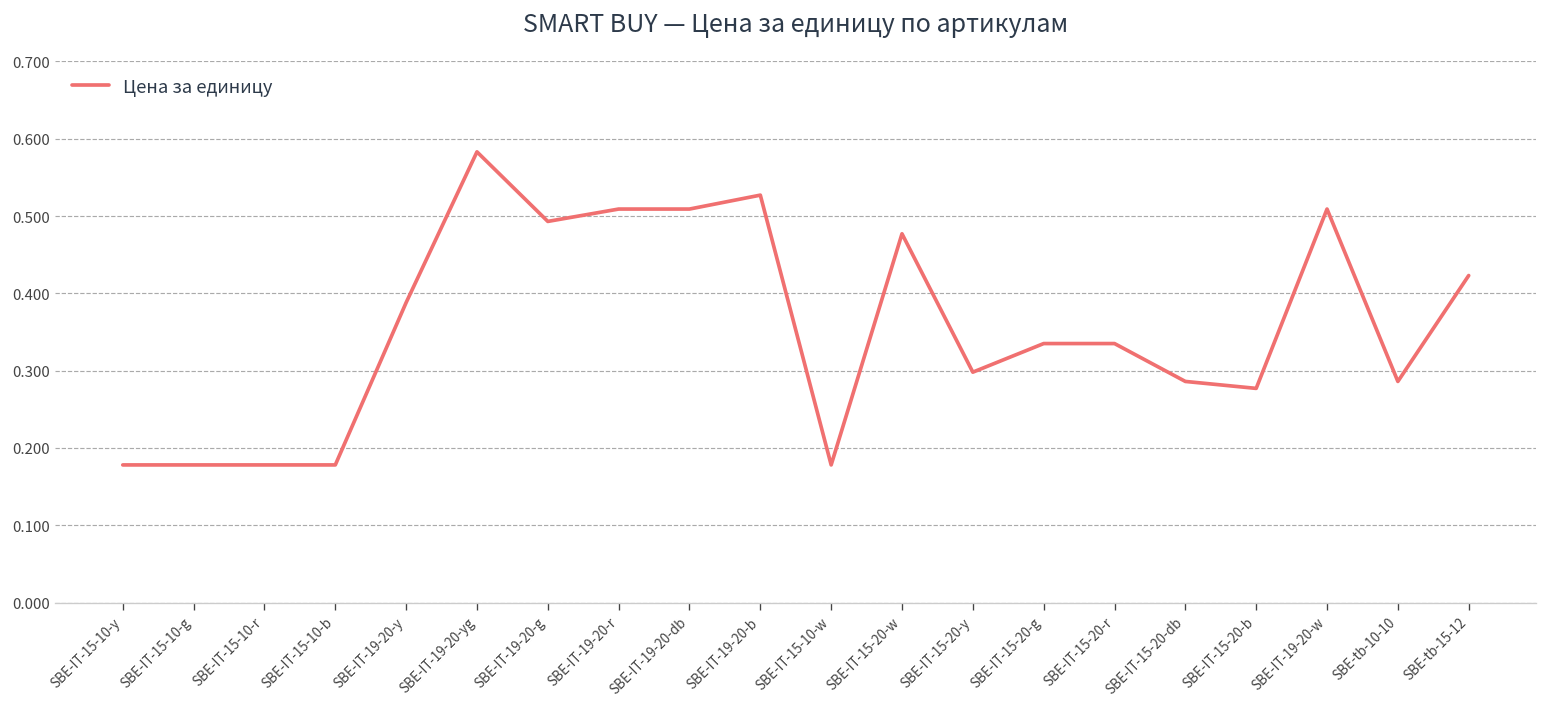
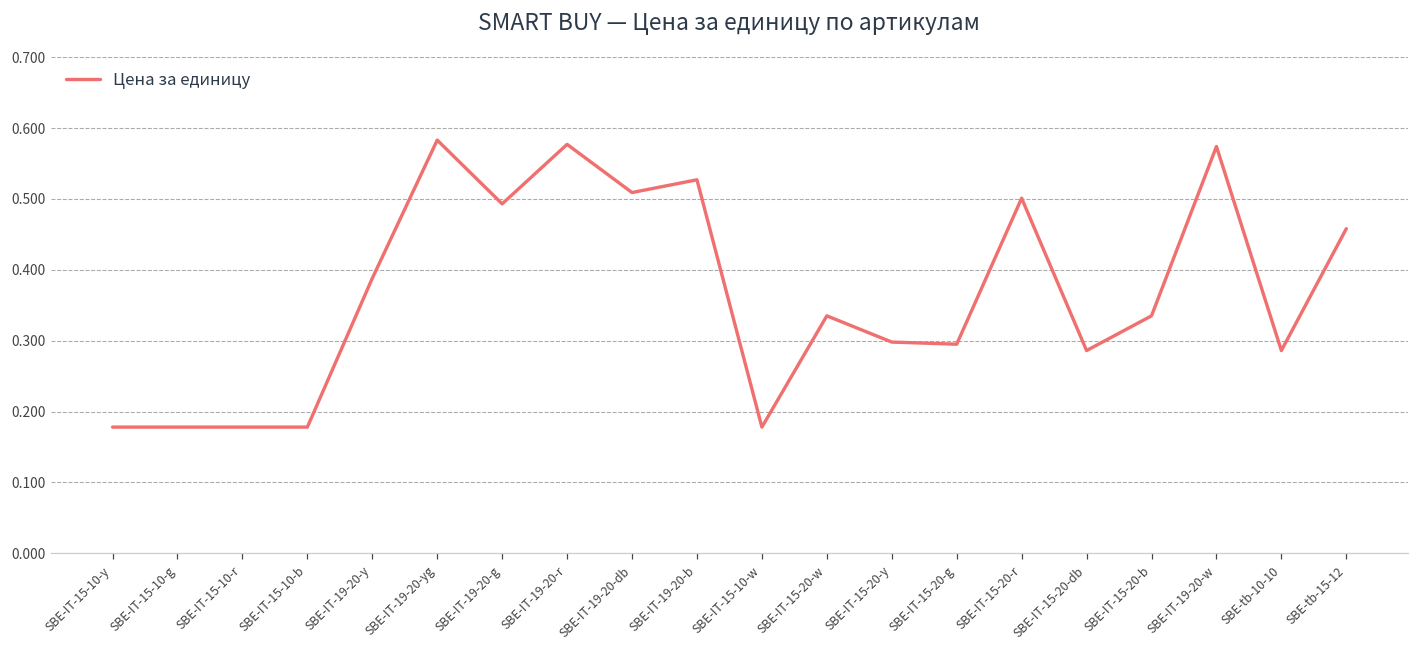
SBE-IT-19-20-r: 0.51 -> 0.58
SBE-IT-15-20-w: 0.48 -> 0.34
SBE-IT-15-20-g: 0.34 -> 0.30
SBE-IT-15-20-r: 0.34 -> 0.50
SBE-IT-15-20-b: 0.28 -> 0.34
SBE-IT-19-20-w: 0.51 -> 0.57
SBE-tb-15-12: 0.42 -> 0.46
